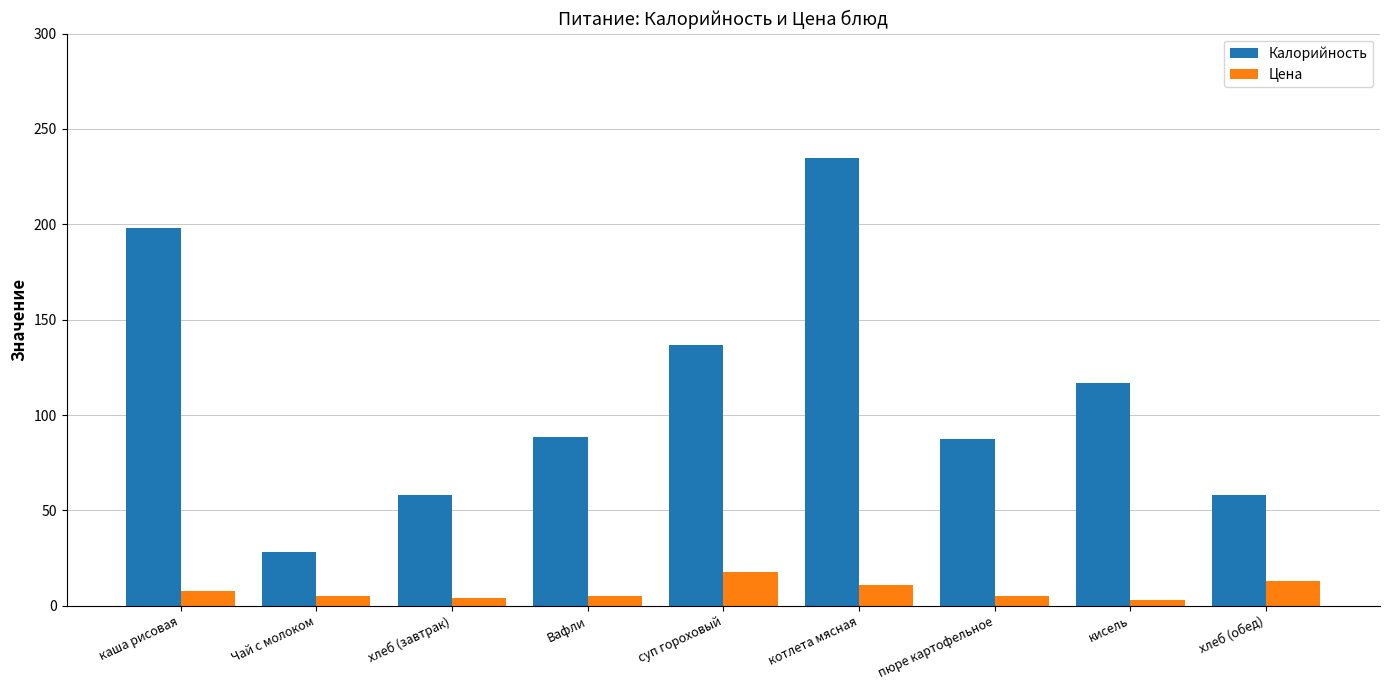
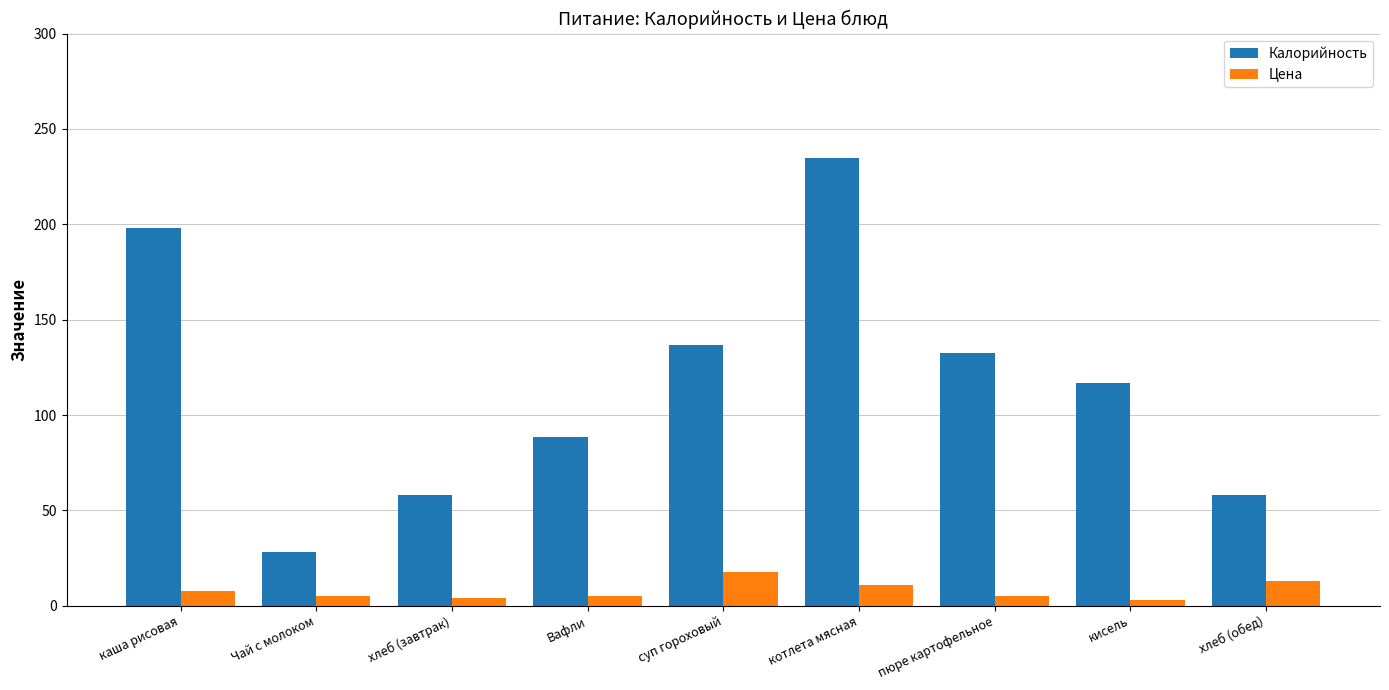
Калорийность, пюре картофельное: 88 -> 132
